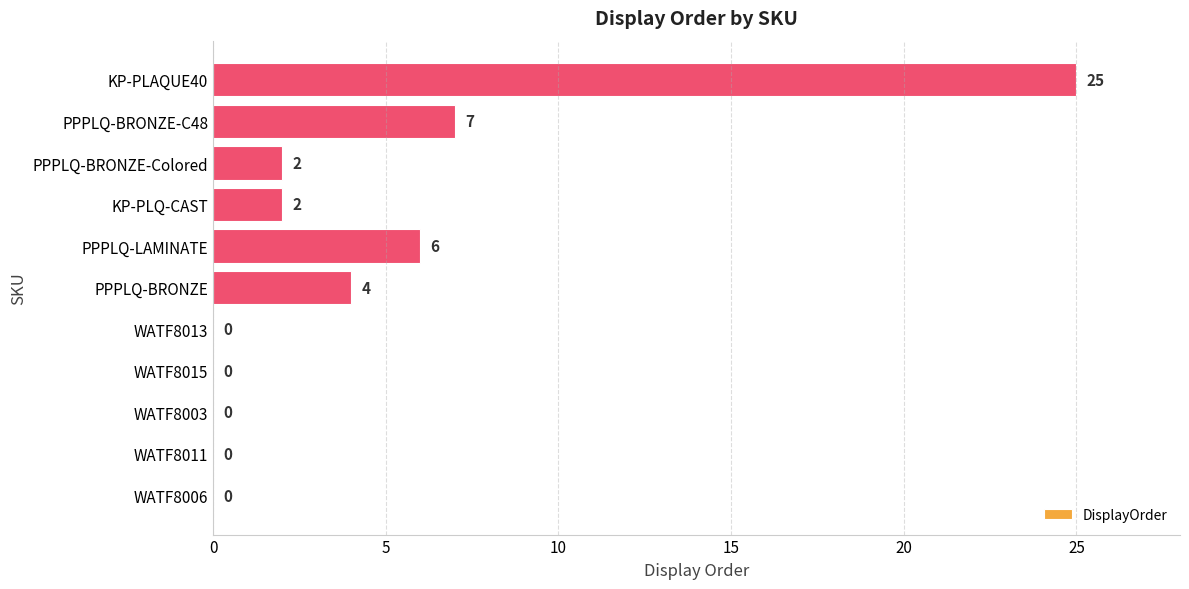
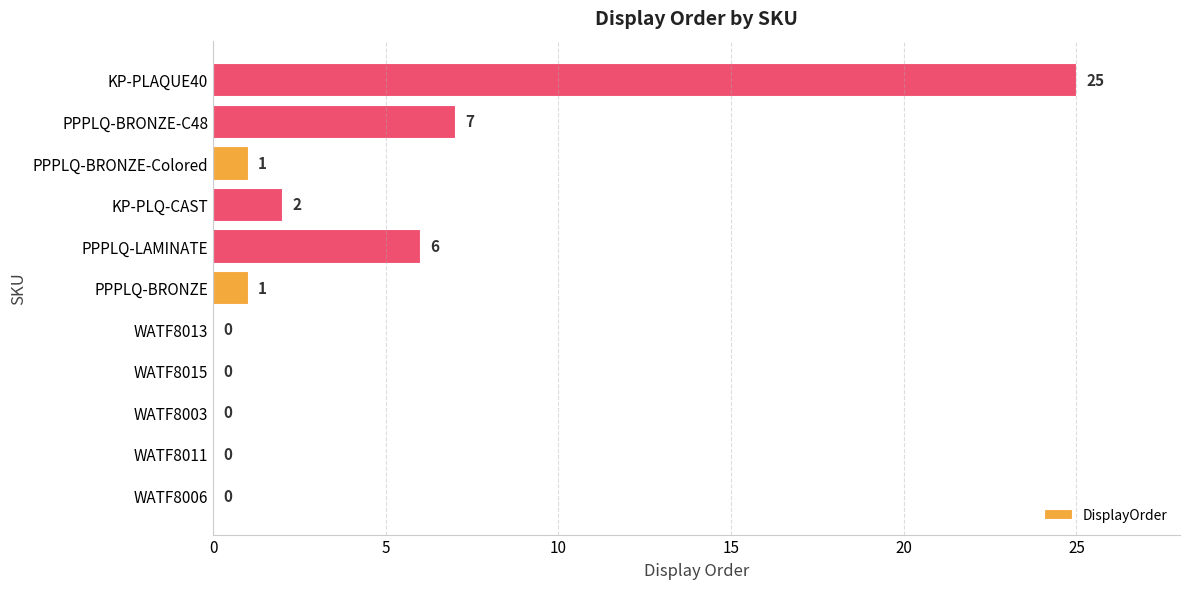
PPPLQ-BRONZE-Colored: 2 -> 1
PPPLQ-BRONZE: 4 -> 1
